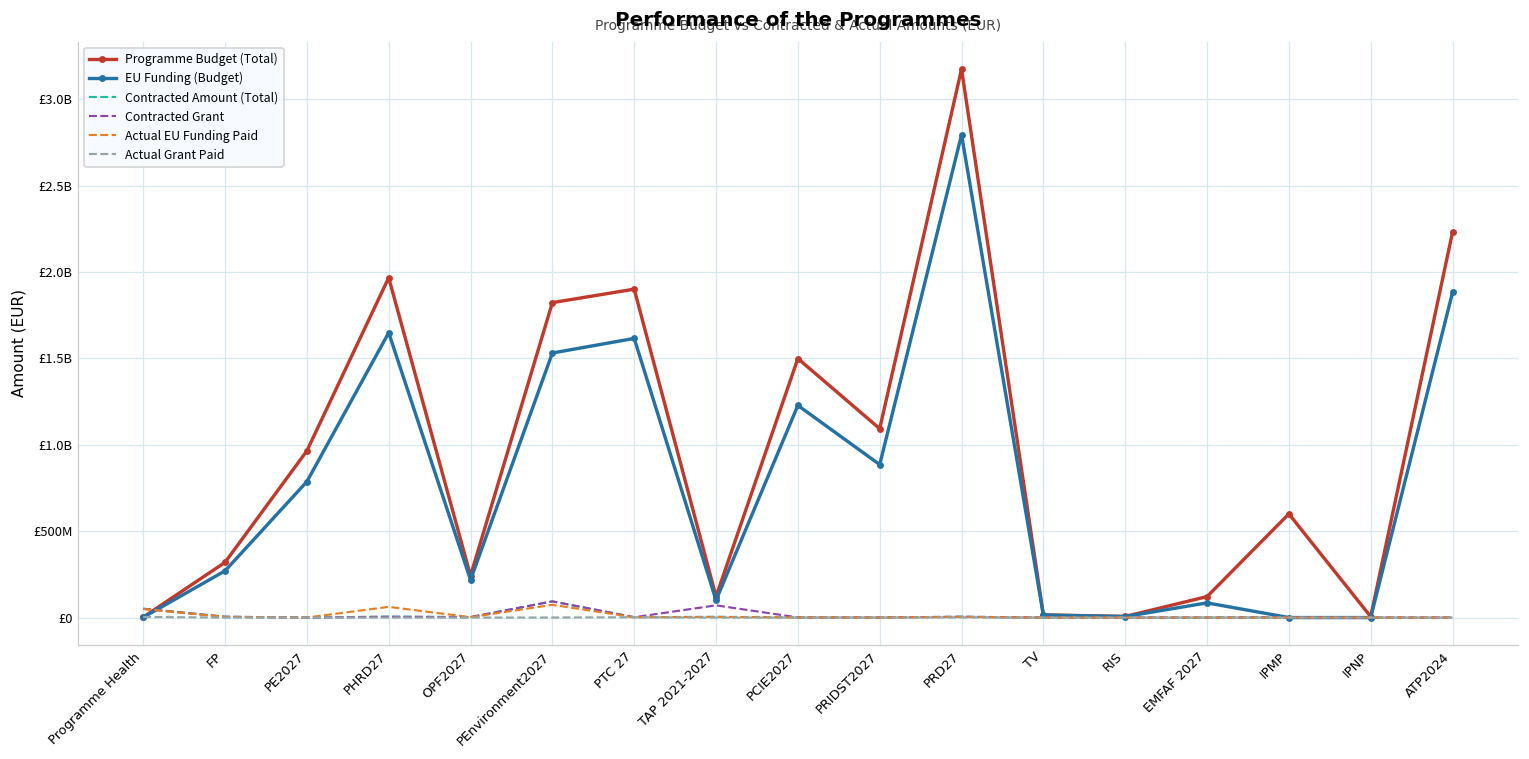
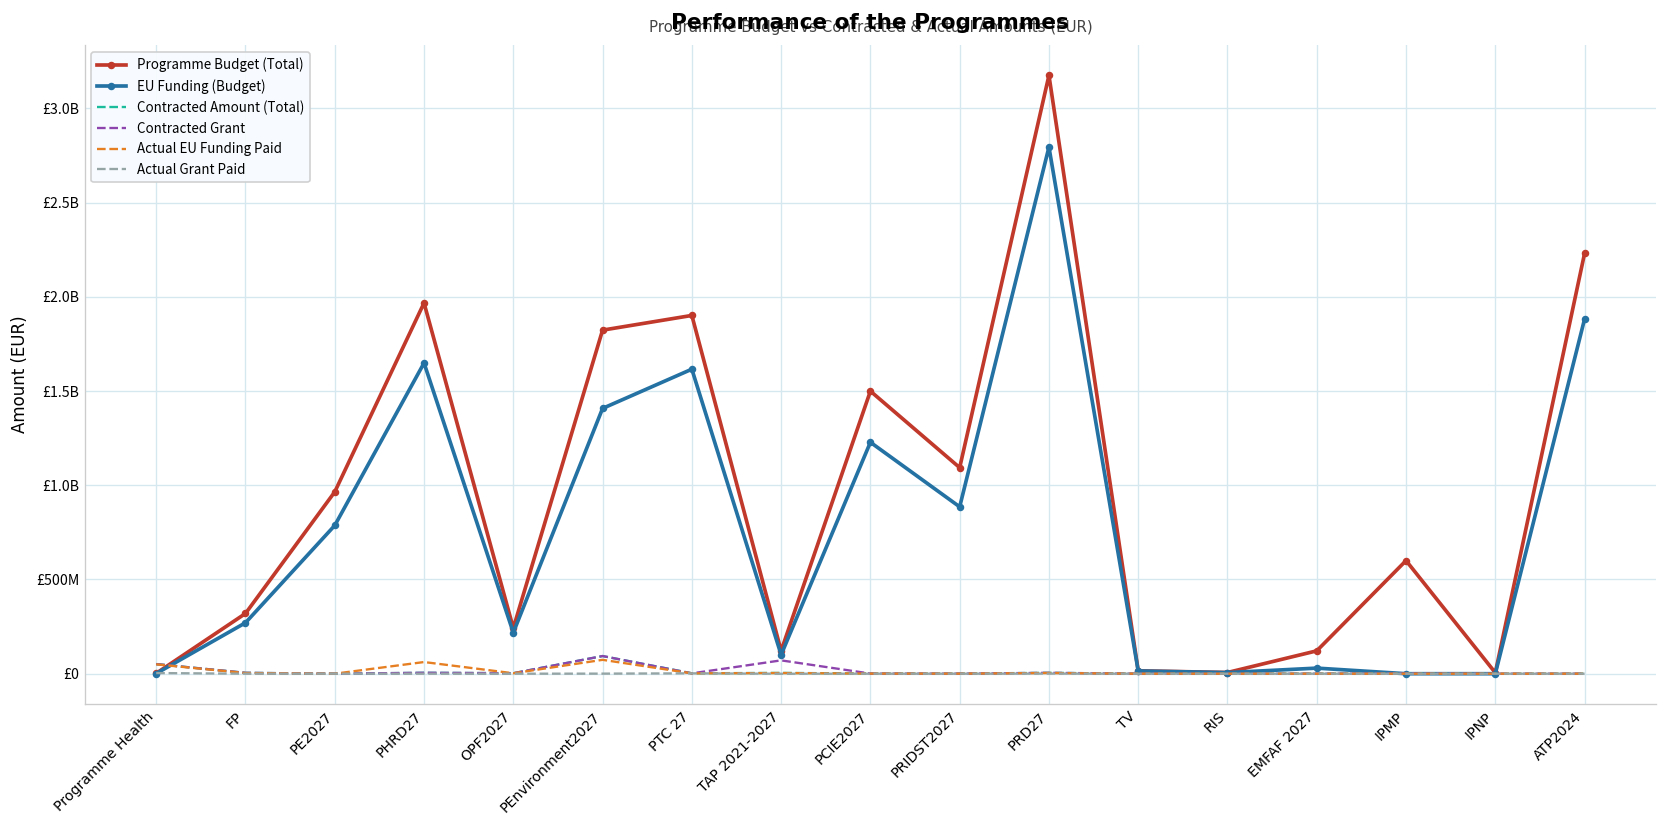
EU Funding (Budget), PEnvironment2027: £1530000000 -> £1410000000
EU Funding (Budget), EMFAF 2027: £80000000 -> £30000000
